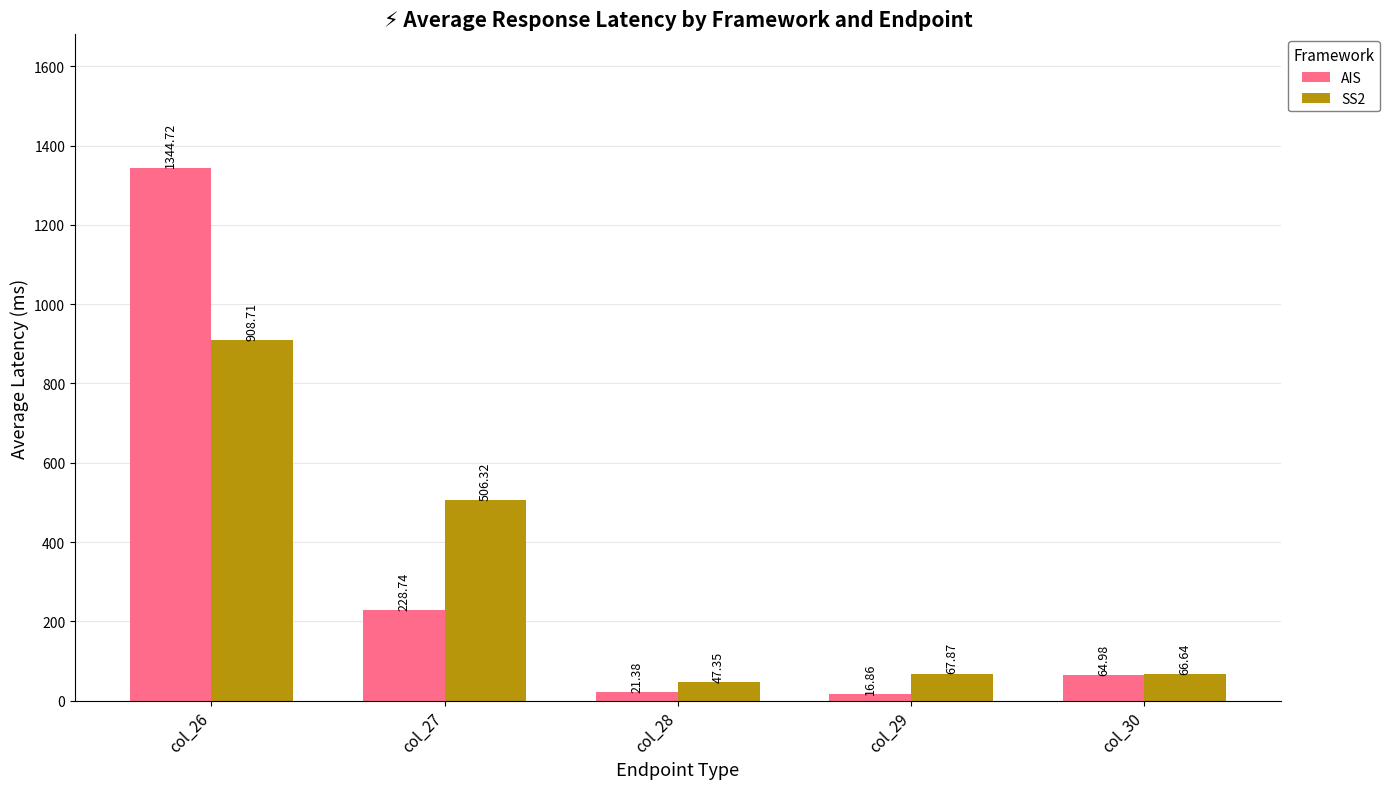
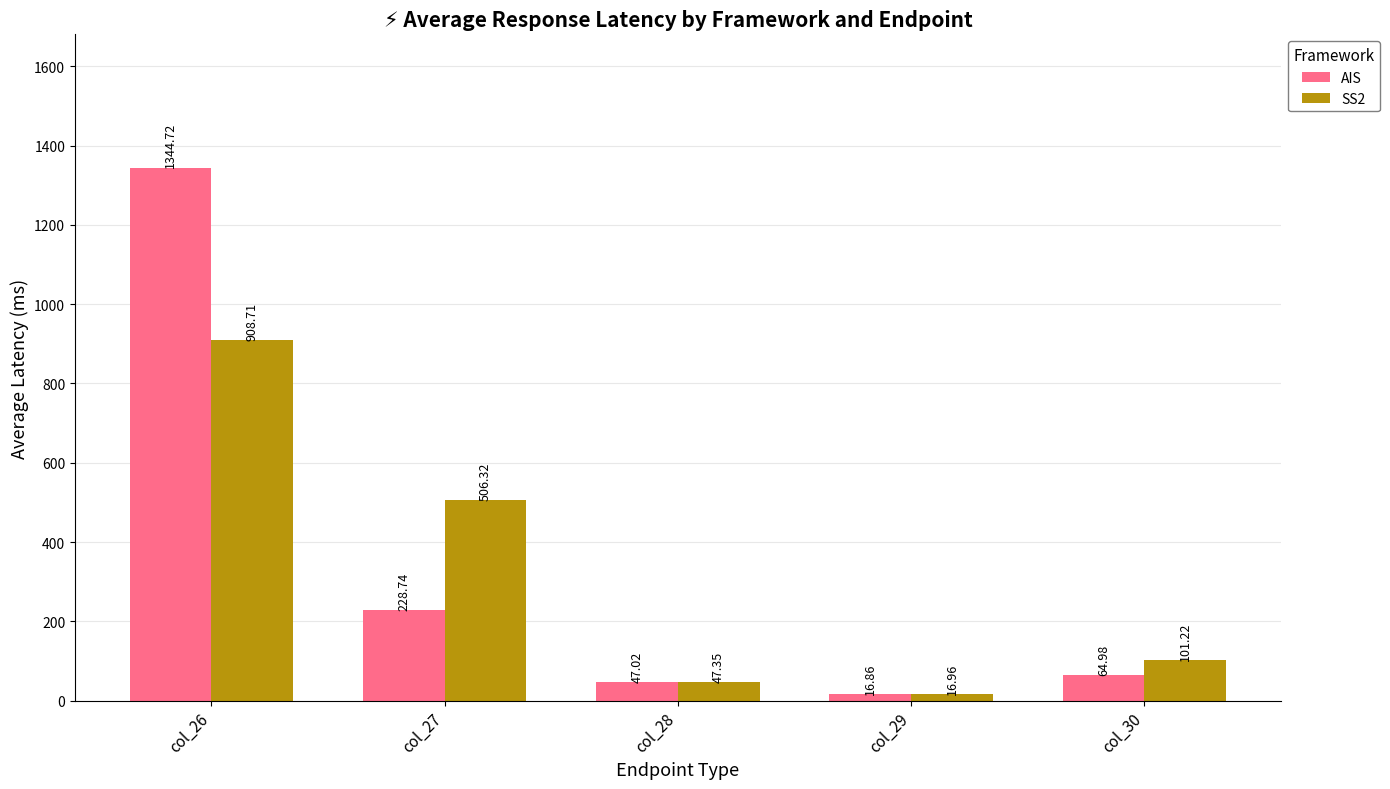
AIS, col_28: 21.38 -> 47.02
SS2, col_29: 67.87 -> 16.96
SS2, col_30: 66.64 -> 101.22
